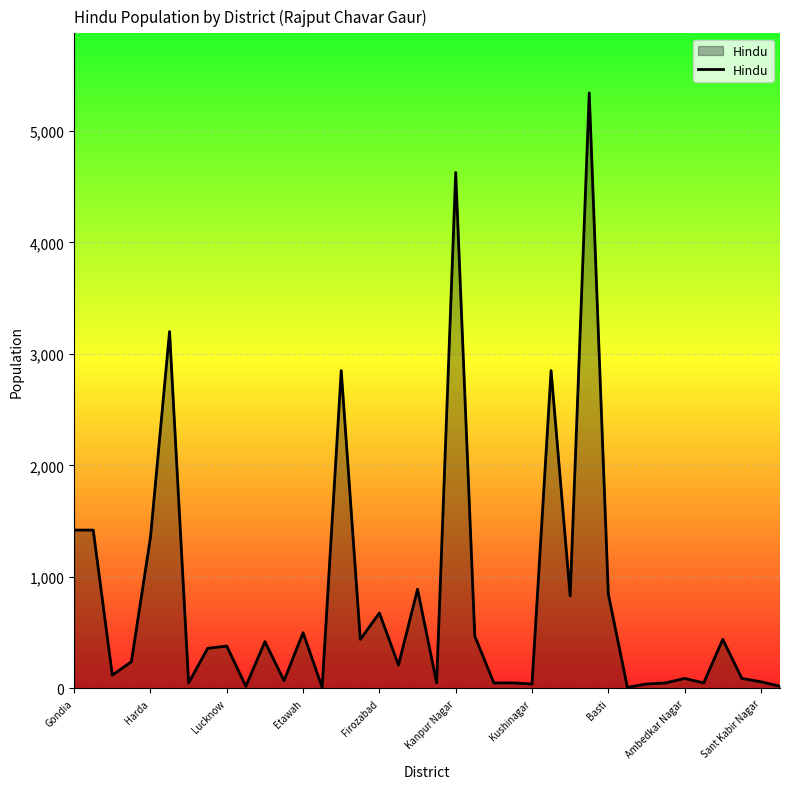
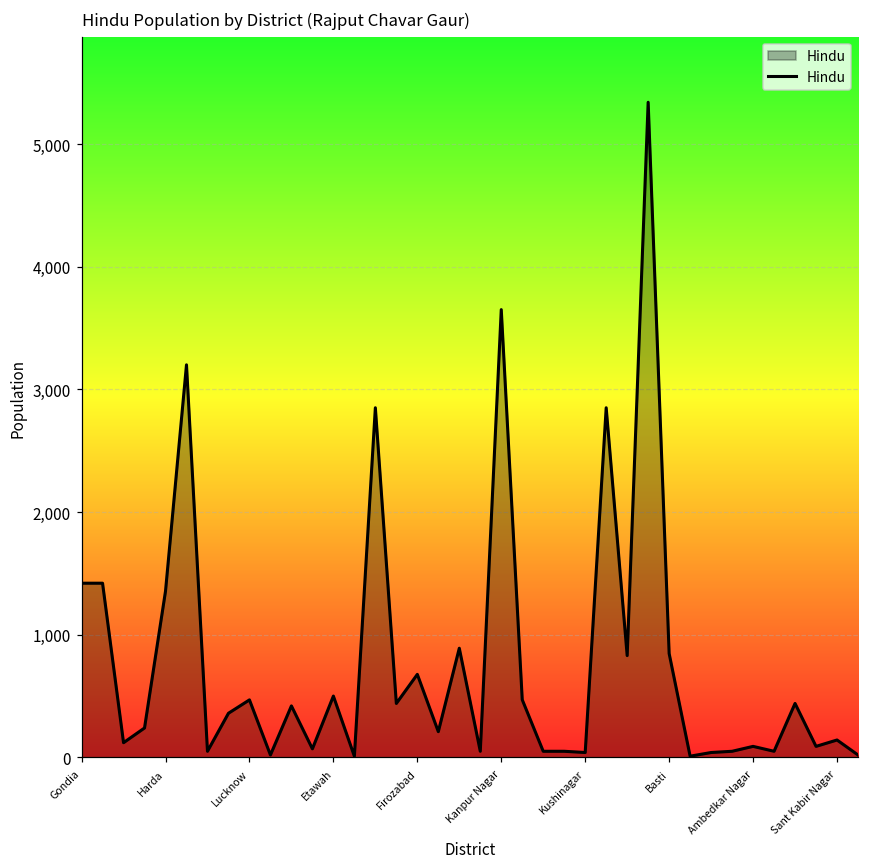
Lucknow: 380 -> 470
Kanpur Nagar: 4,630 -> 3,650
Sant Kabir Nagar: 60 -> 140
